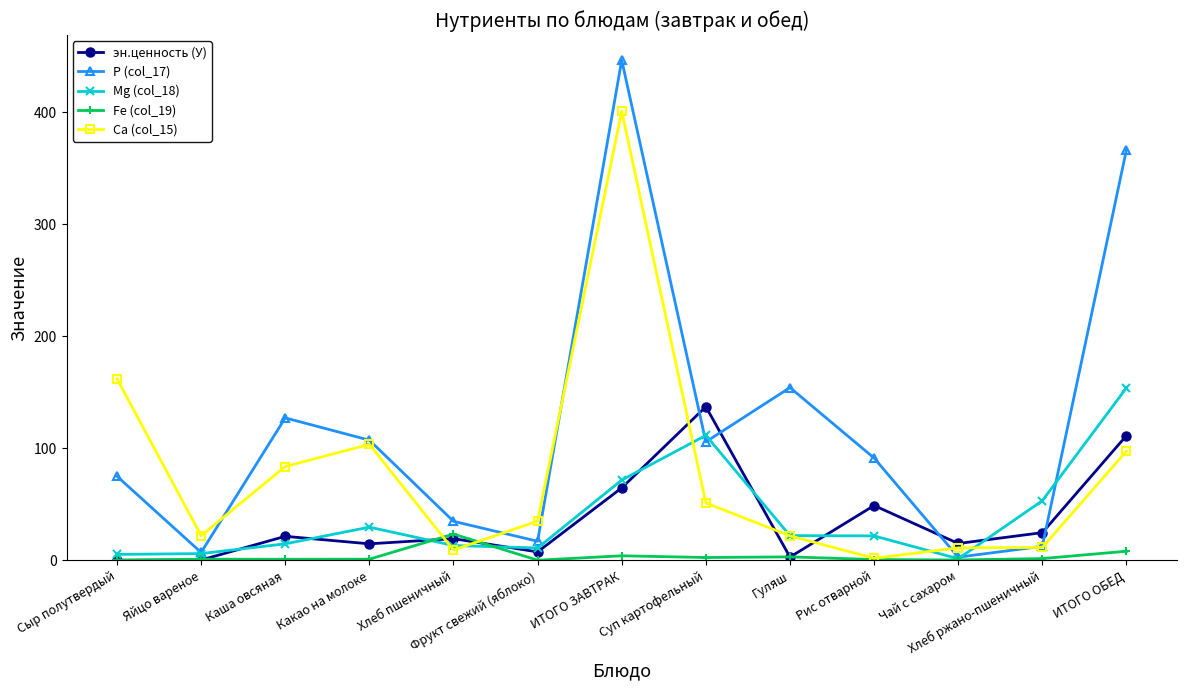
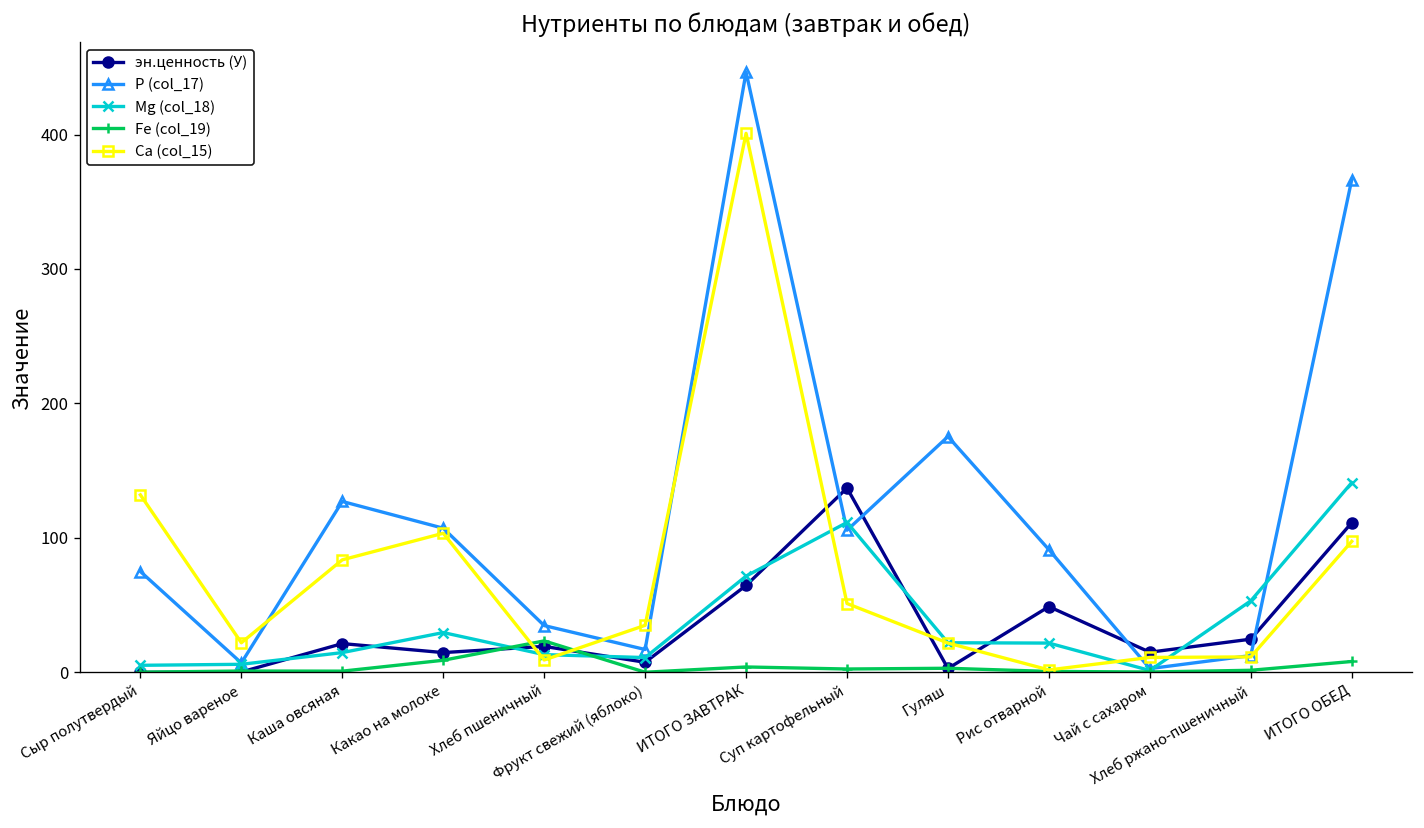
Са (col_15), Сыр полутвердый: 162 -> 132
Fe (col_19), Какао на молоке: 1 -> 9
Р (col_17), Гуляш: 154 -> 175
Mg (col_18), ИТОГО ОБЕД: 154 -> 141
